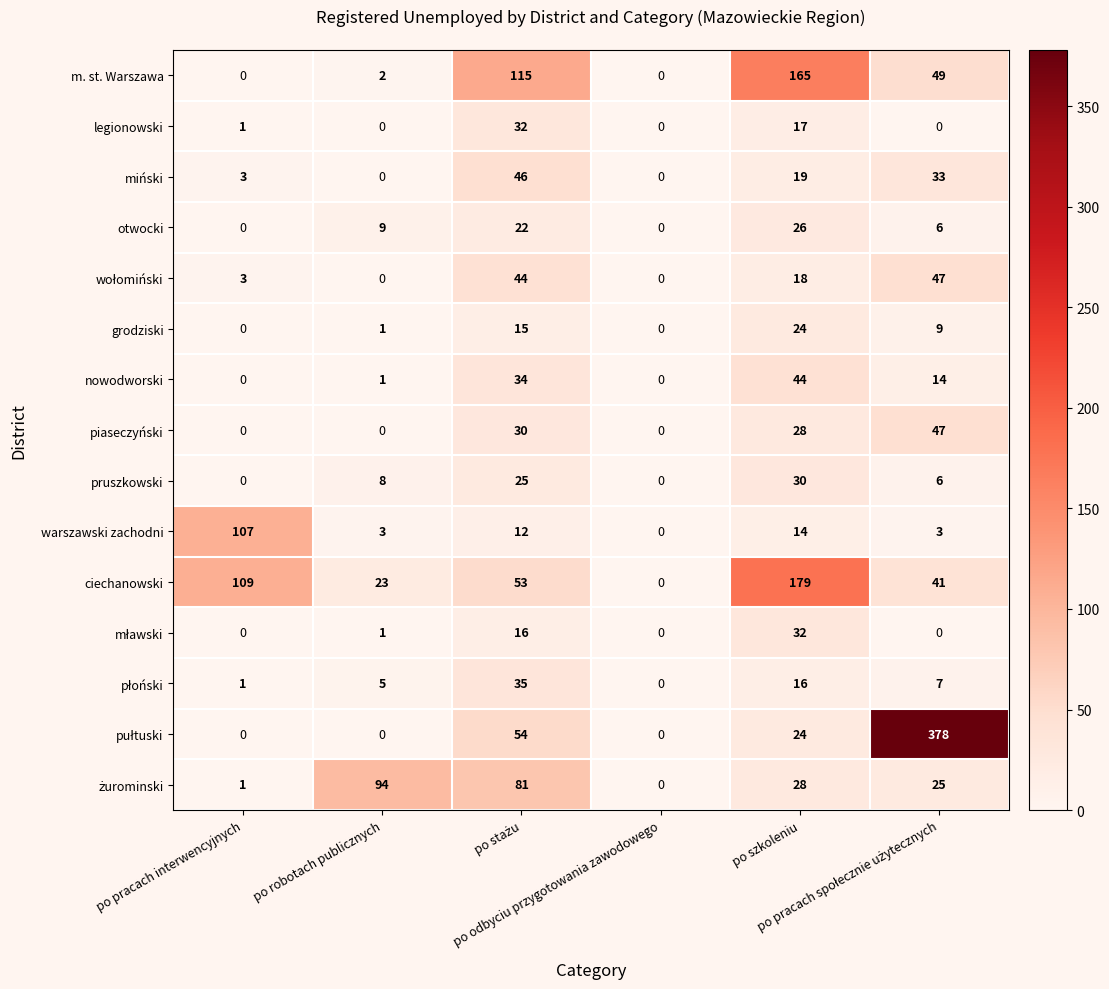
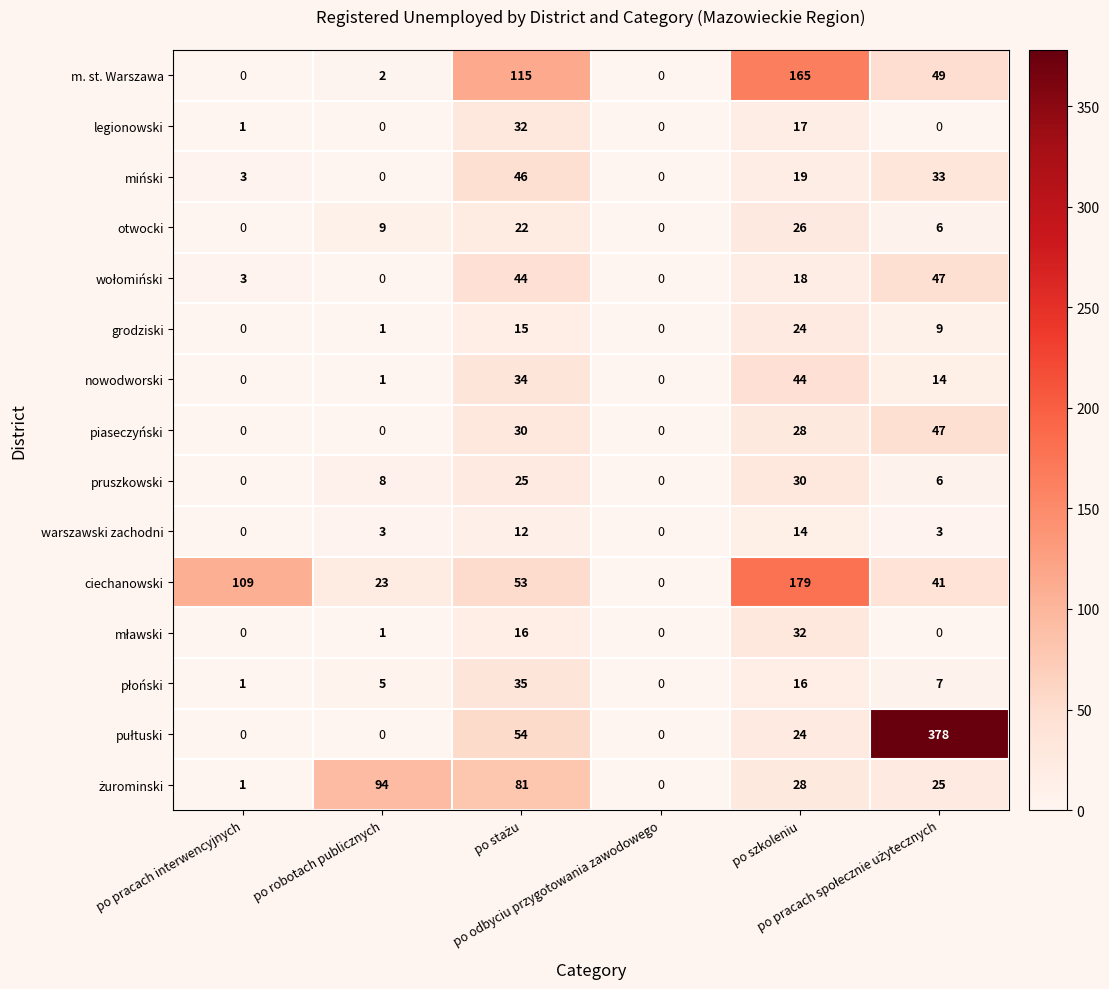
warszawski zachodni, po pracach interwencyjnych: 107 -> 0
